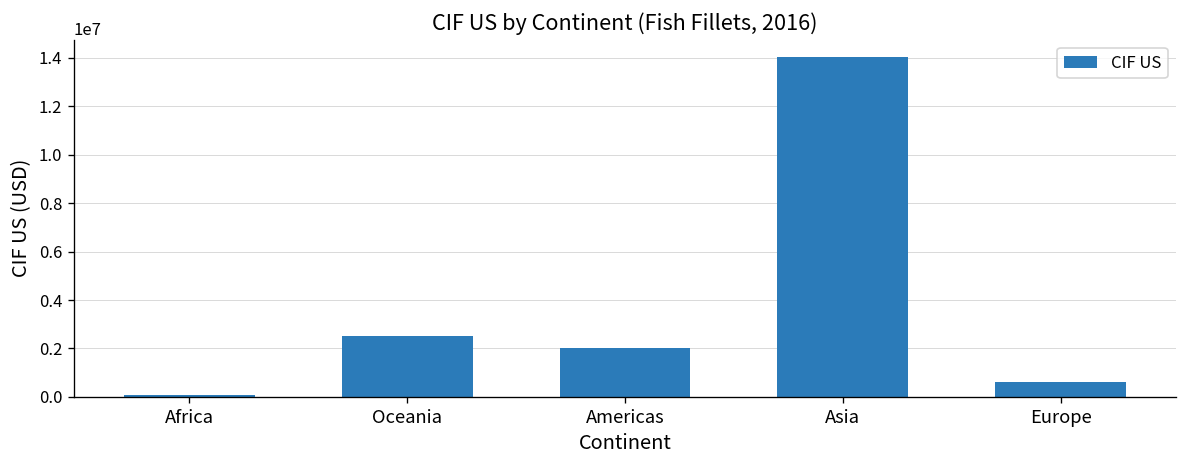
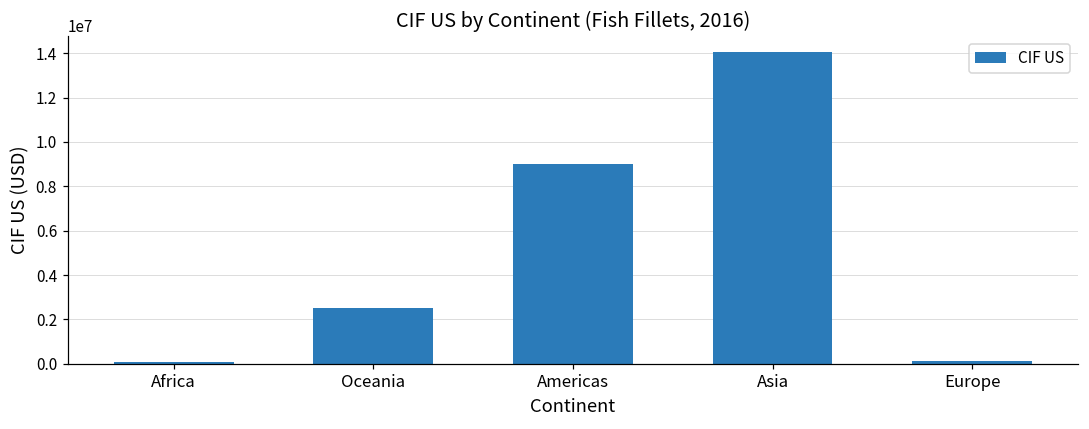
Americas: 2000000 -> 9000000
Europe: 600000 -> 100000
